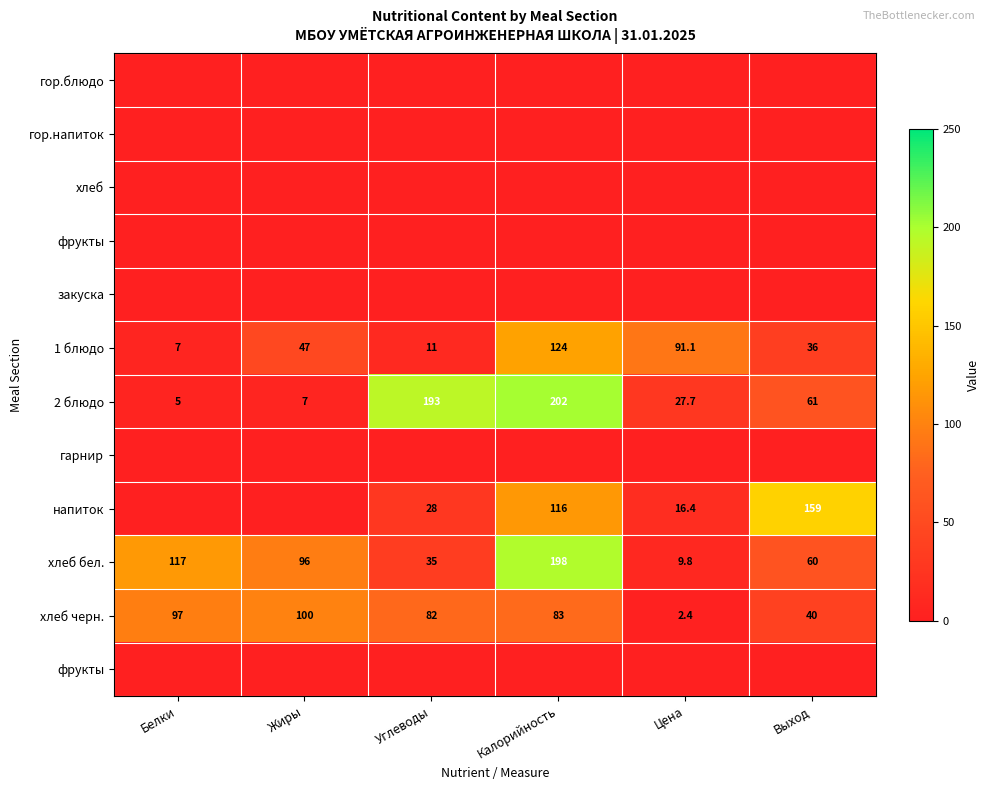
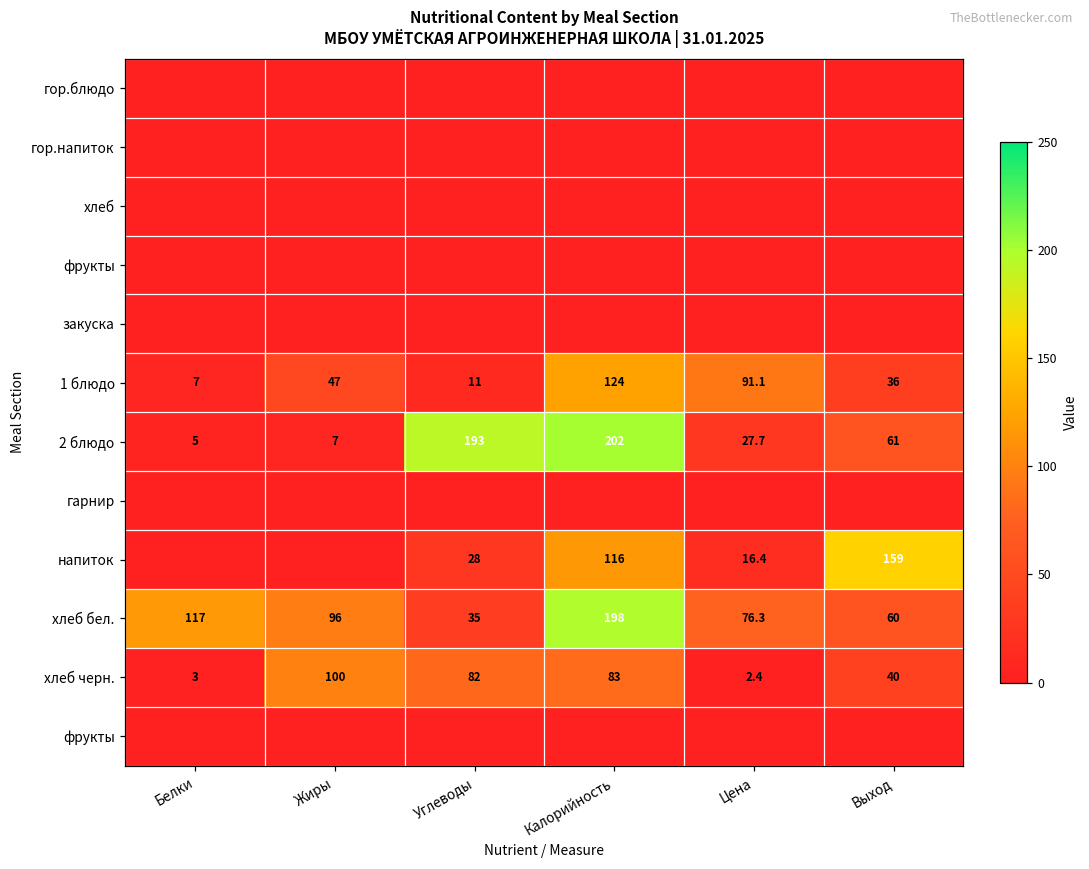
хлеб бел., Цена: 9.8 -> 76.3
хлеб черн., Белки: 97 -> 3
